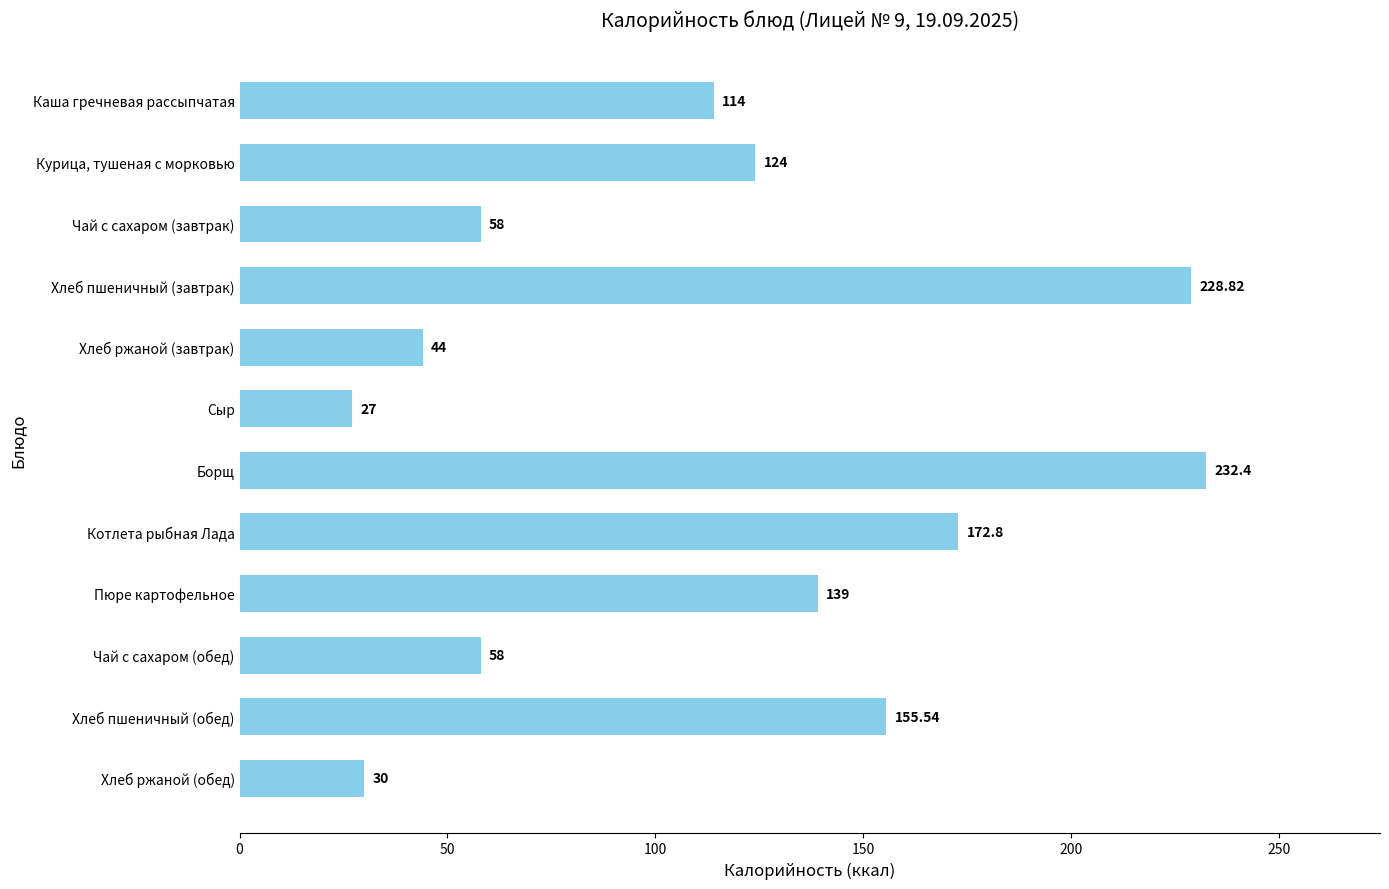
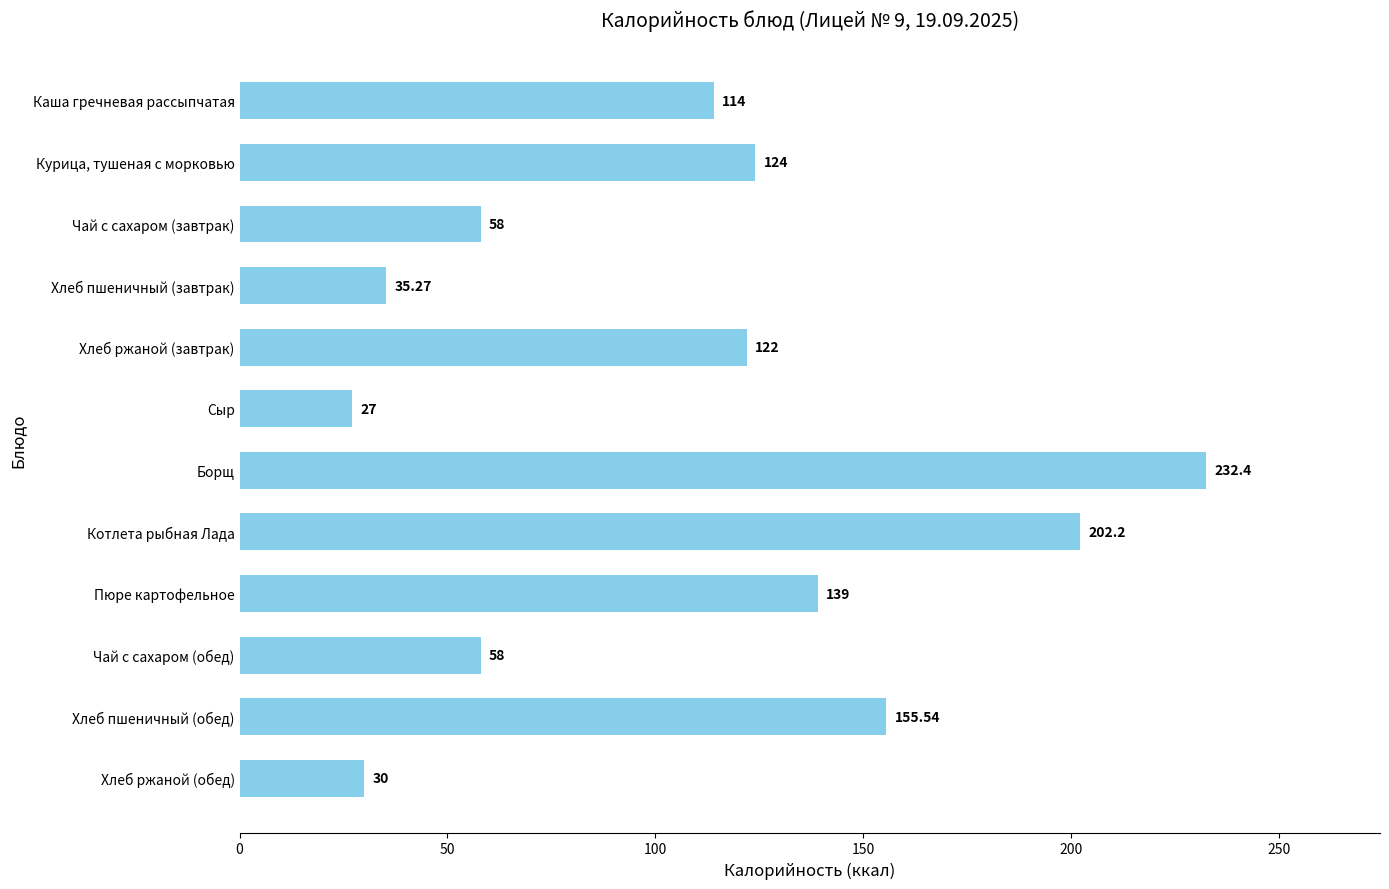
Хлеб пшеничный (завтрак): 228.82 -> 35.27
Хлеб ржаной (завтрак): 44 -> 122
Котлета рыбная Лада: 172.8 -> 202.2
